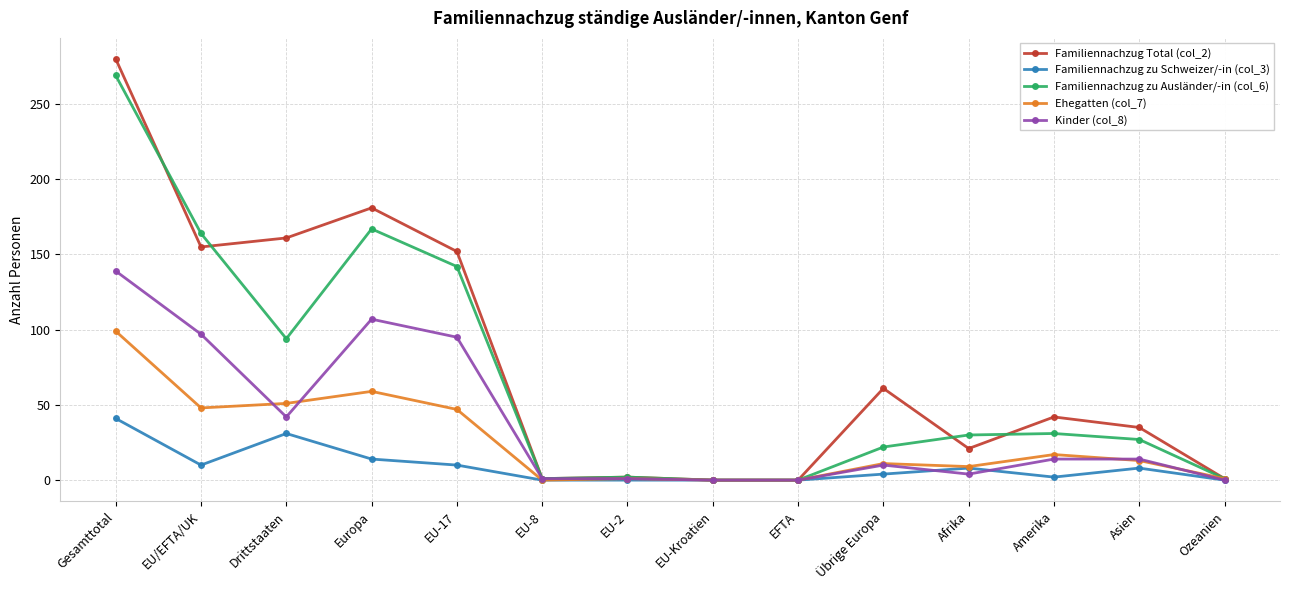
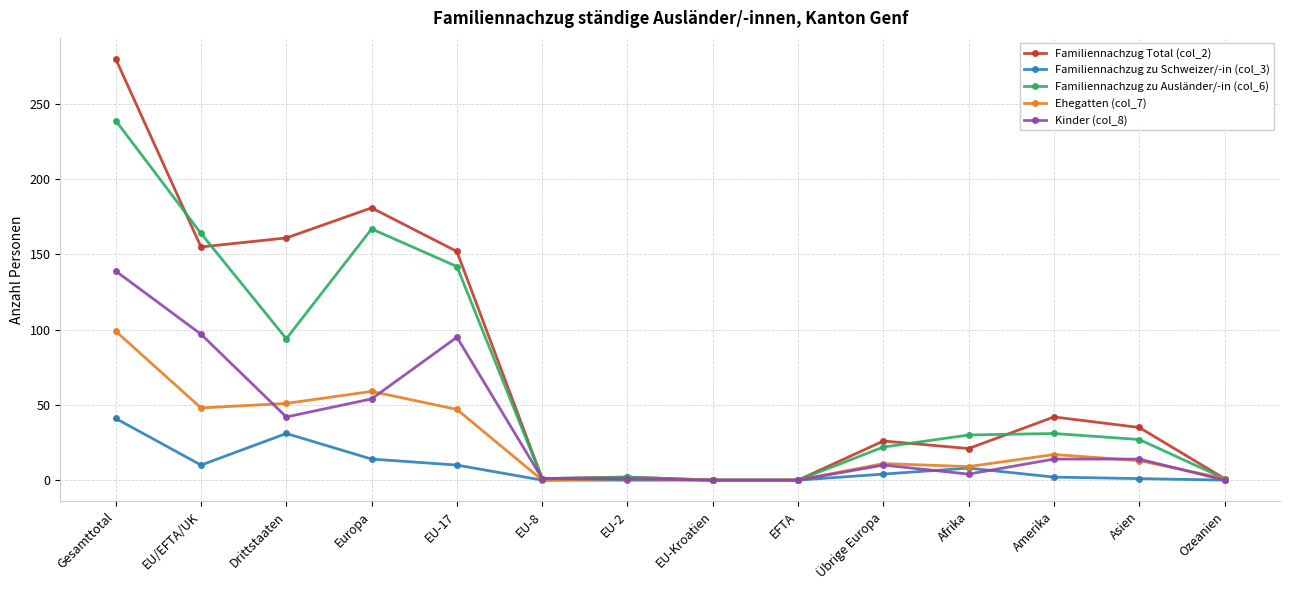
Familiennachzug zu Ausländer/-in (col_6), Gesamttotal: 269 -> 239
Kinder (col_8), Europa: 107 -> 54
Familiennachzug Total (col_2), Übrige Europa: 61 -> 26
Familiennachzug zu Schweizer/-in (col_3), Asien: 8 -> 1
